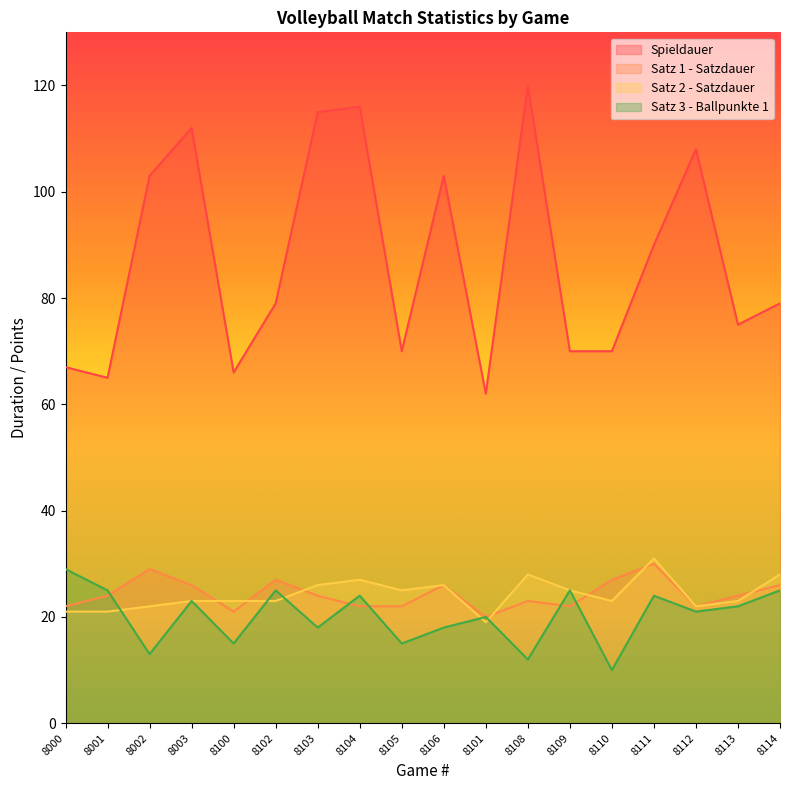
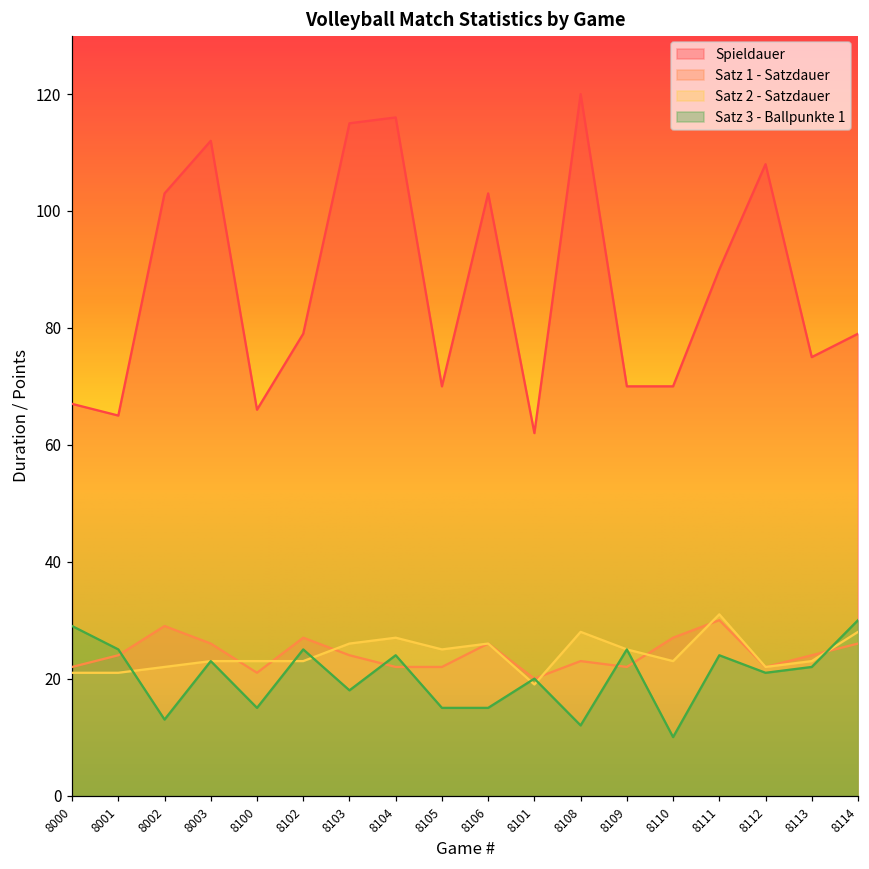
Satz 3 - Ballpunkte 1, 8106: 18 -> 15
Satz 3 - Ballpunkte 1, 8114: 25 -> 30
